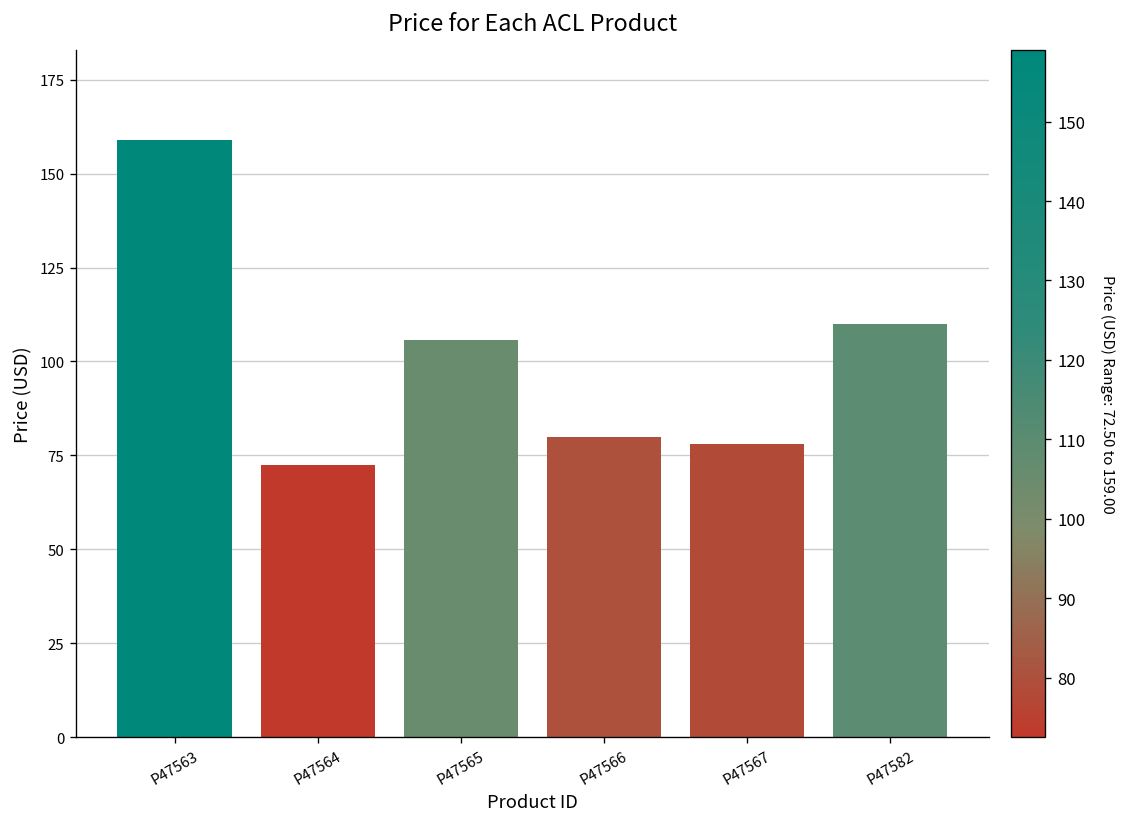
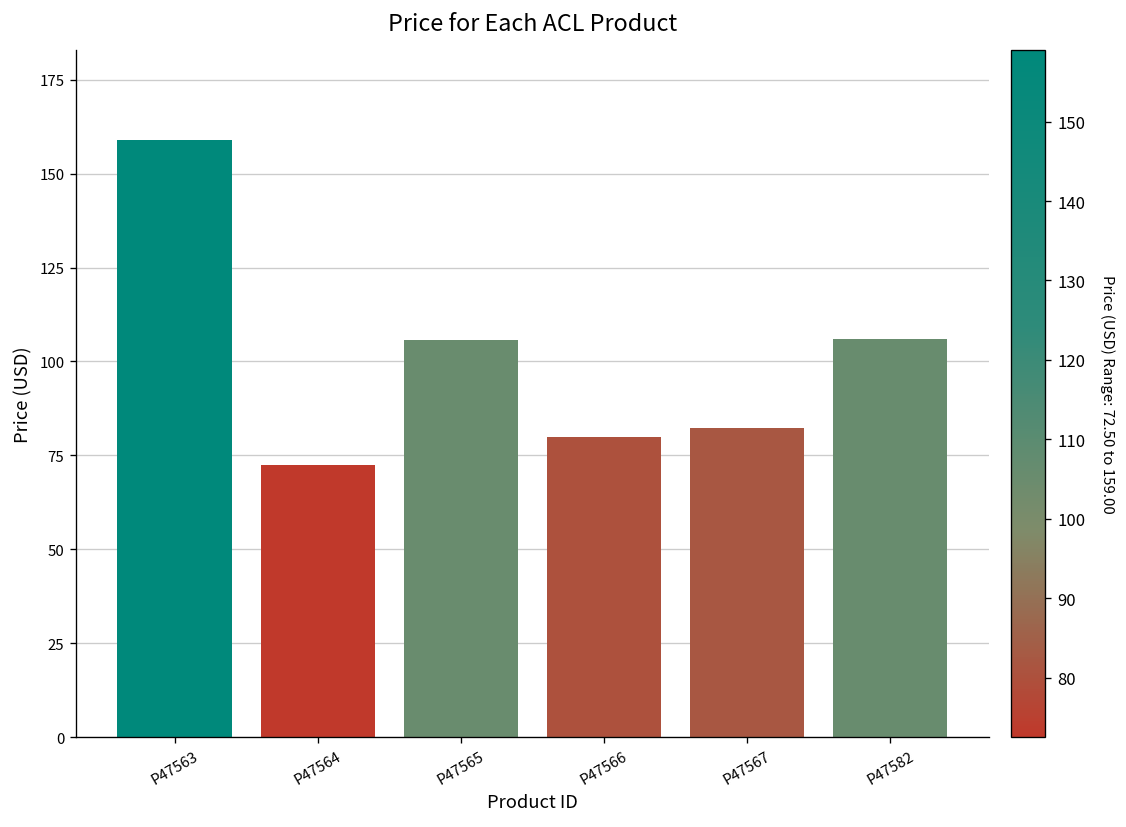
P47567: 78 -> 82
P47582: 110 -> 106
